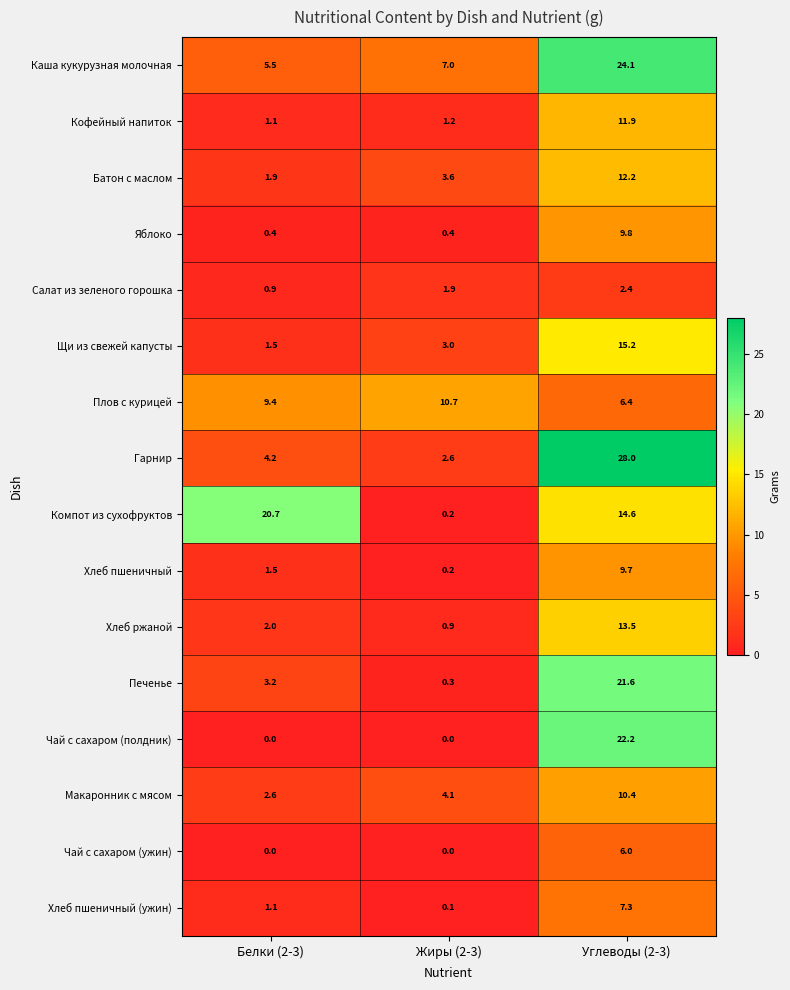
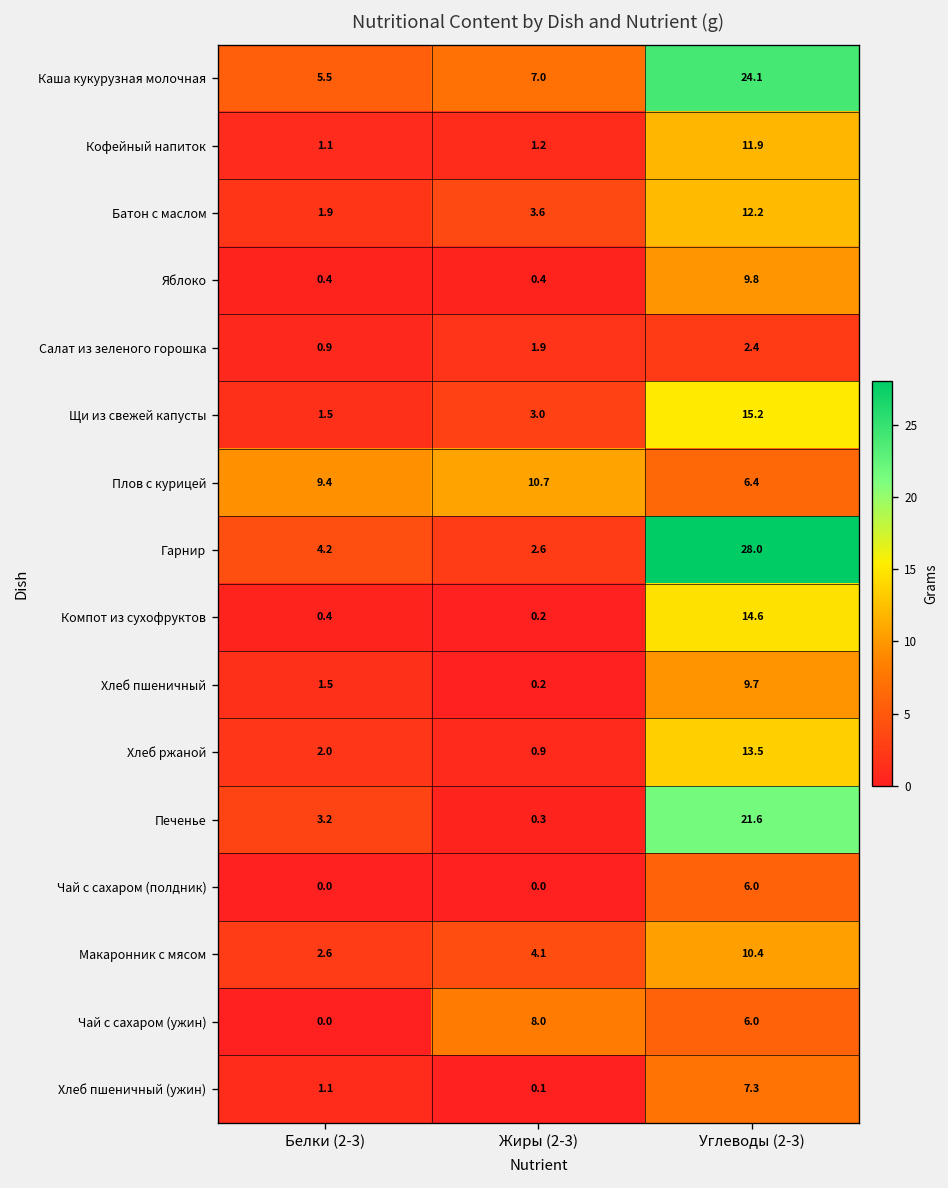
Компот из сухофруктов, Белки (2-3): 20.7 -> 0.4
Чай с сахаром (полдник), Углеводы (2-3): 22.2 -> 6.0
Чай с сахаром (ужин), Жиры (2-3): 0.0 -> 8.0
